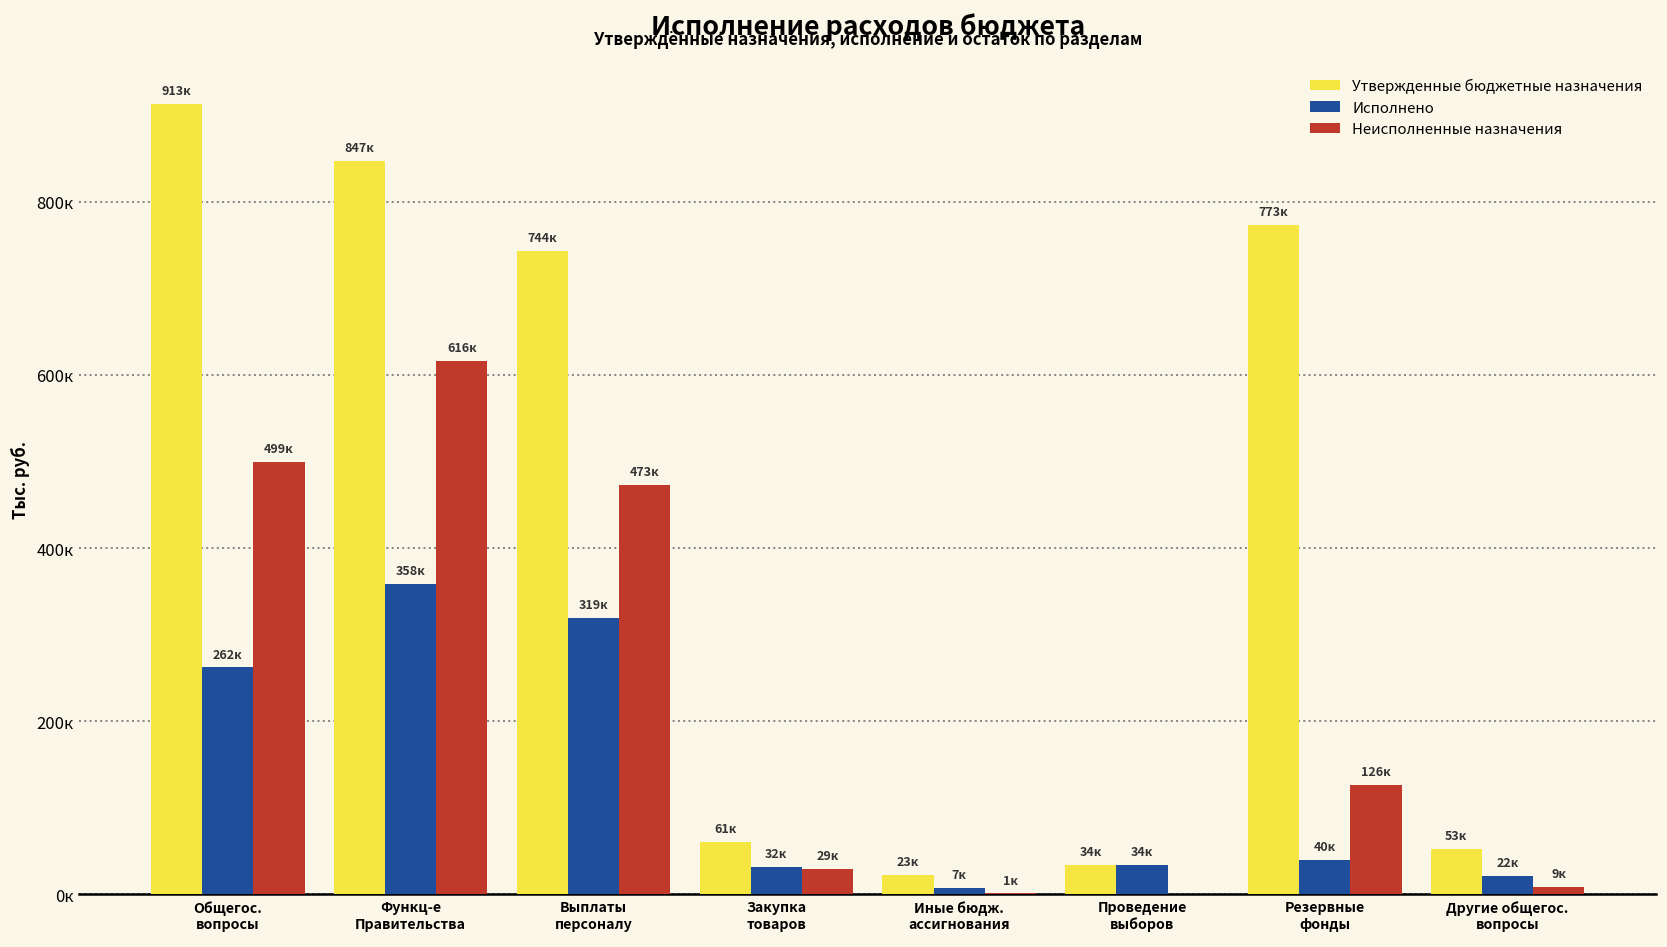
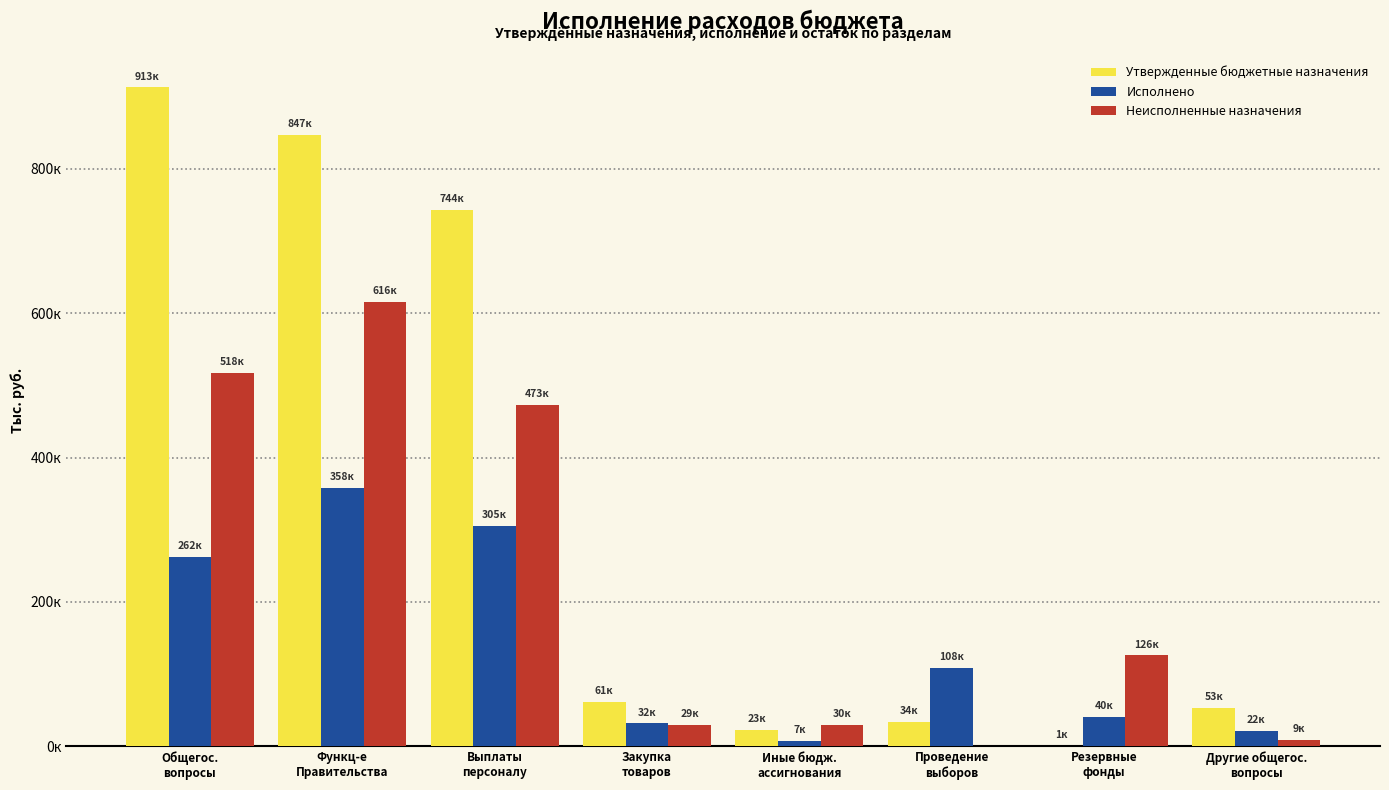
Неисполненные назначения, Общегос. вопросы: 499к -> 518к
Исполнено, Выплаты персоналу: 319к -> 305к
Неисполненные назначения, Иные бюдж. ассигнования: 1к -> 30к
Исполнено, Проведение выборов: 34к -> 108к
Утвержденные бюджетные назначения, Резервные фонды: 773к -> 1к
